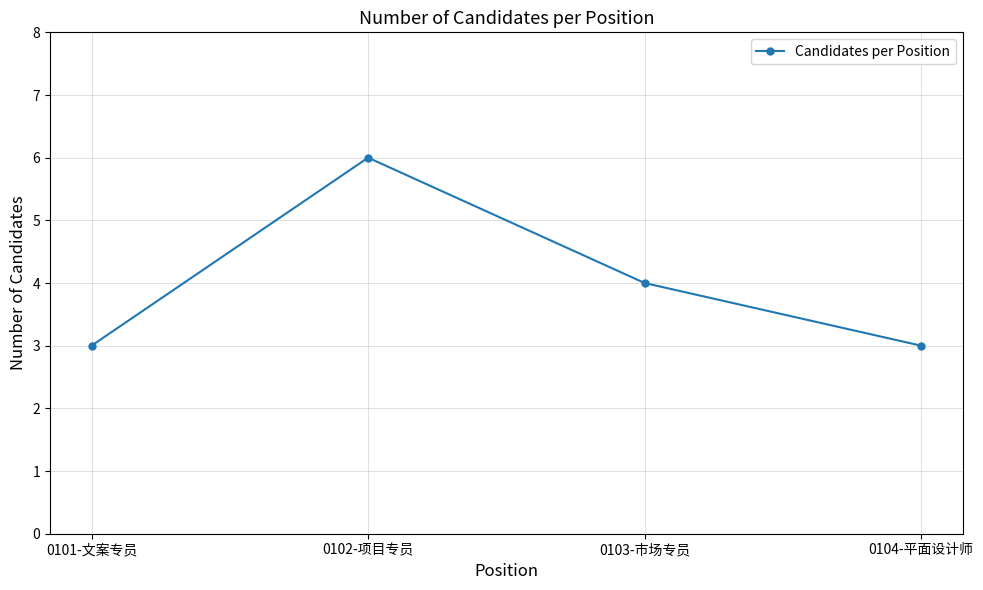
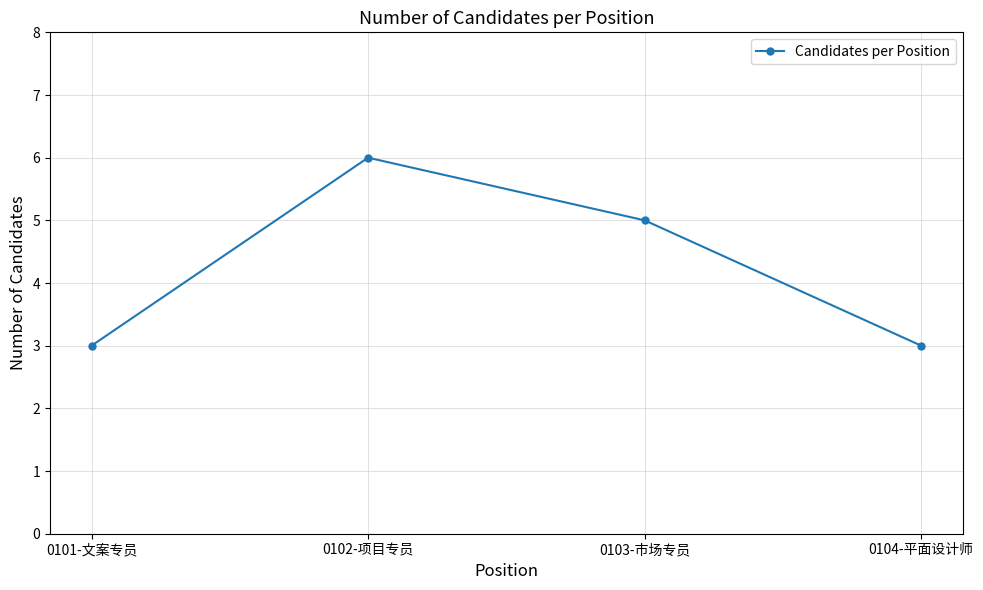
0103-市场专员: 4 -> 5
